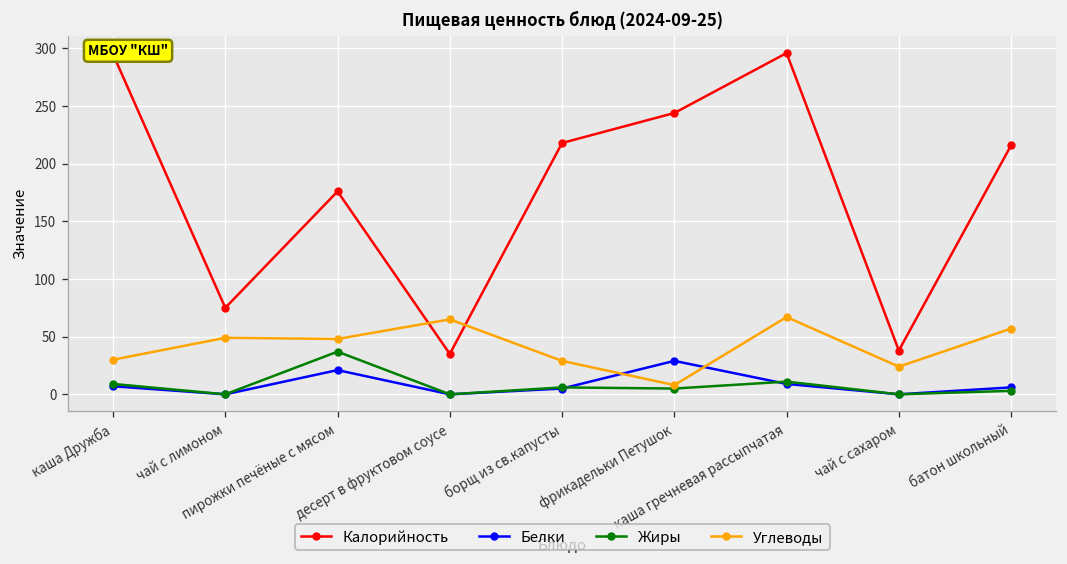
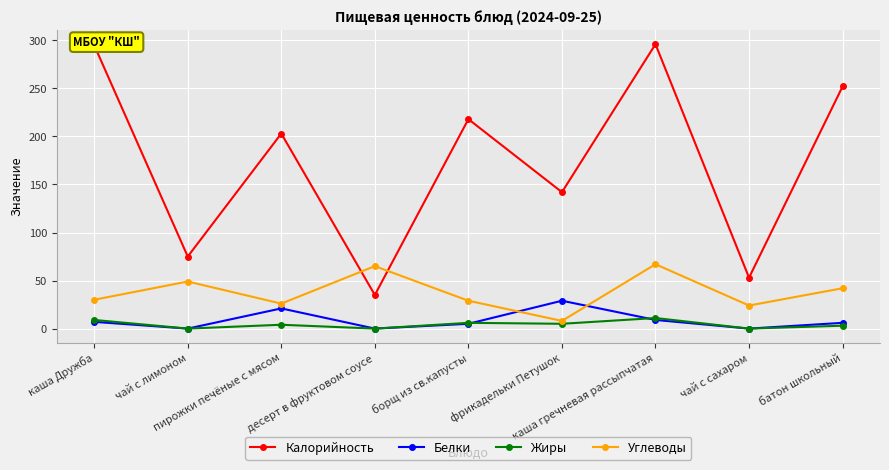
Калорийность, пирожки печёные с мясом: 180 -> 200
Жиры, пирожки печёные с мясом: 40 -> 0
Углеводы, пирожки печёные с мясом: 50 -> 30
Калорийность, фрикадельки Петушок: 240 -> 140
Калорийность, чай с сахаром: 40 -> 50
Калорийность, батон школьный: 220 -> 250
Углеводы, батон школьный: 60 -> 40
